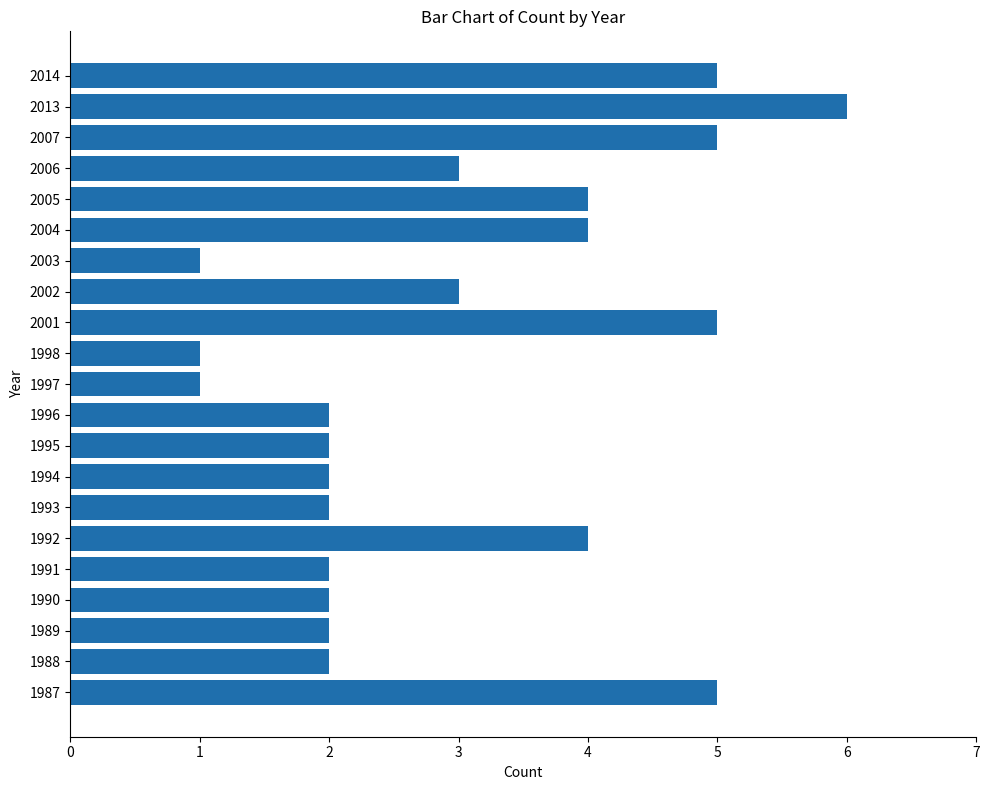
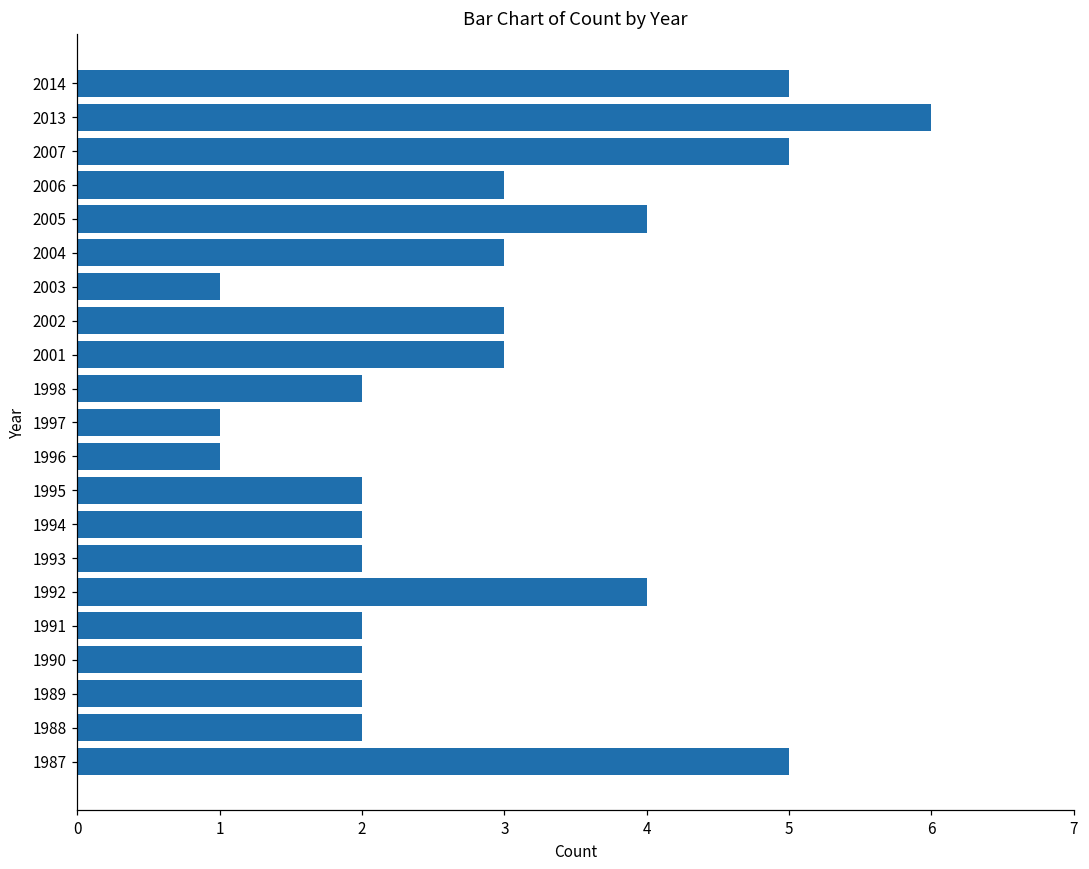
2004: 4 -> 3
2001: 5 -> 3
1998: 1 -> 2
1996: 2 -> 1
